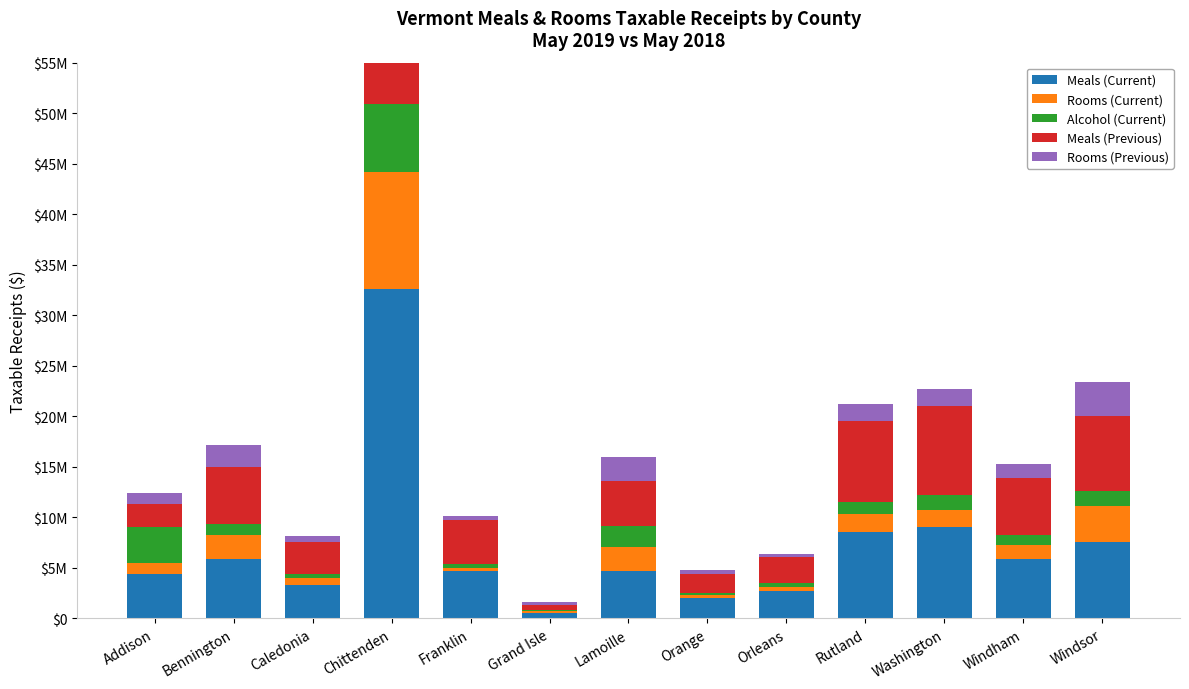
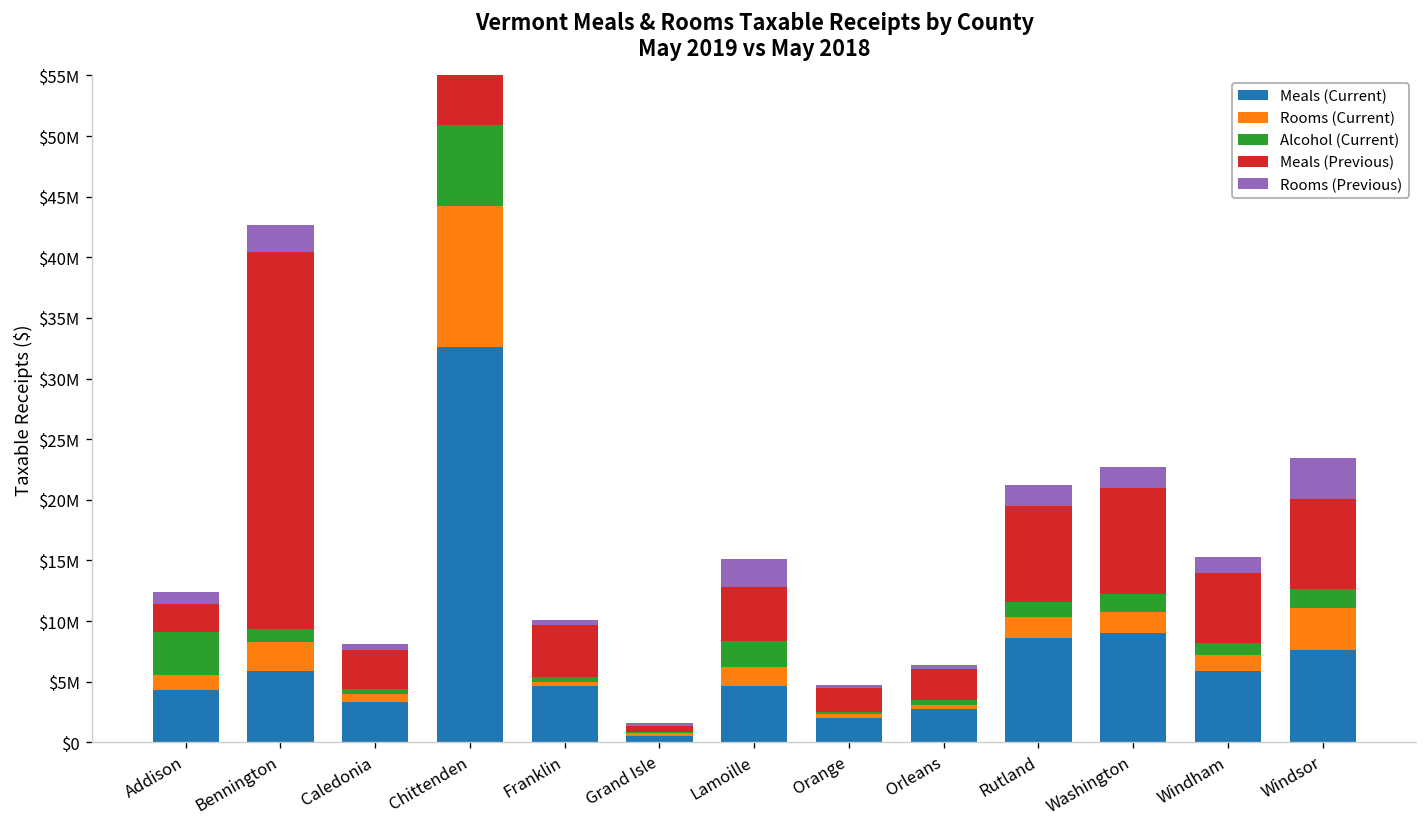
Meals (Previous), Bennington: $5600000 -> $31100000
Rooms (Current), Lamoille: $2400000 -> $1600000
